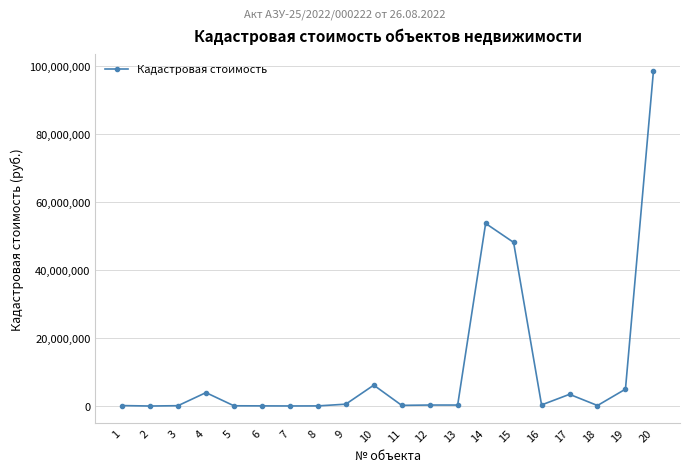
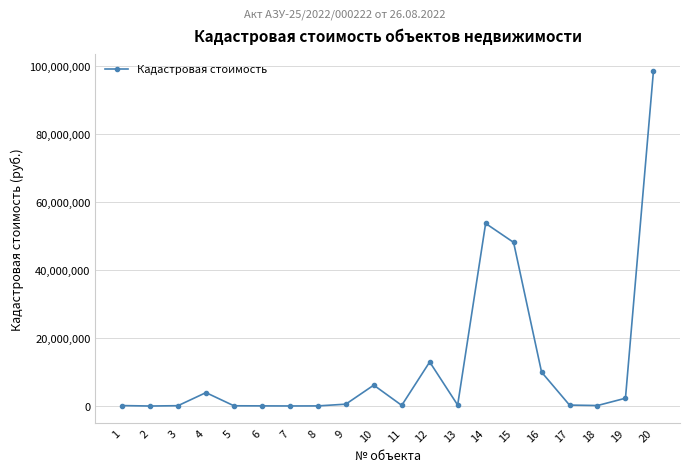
12: 0 -> 13,000,000
16: 0 -> 10,000,000
17: 3,000,000 -> 0
19: 5,000,000 -> 2,000,000
